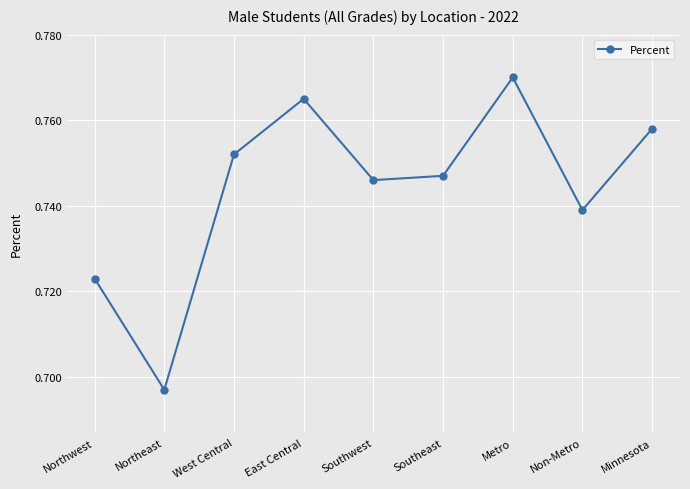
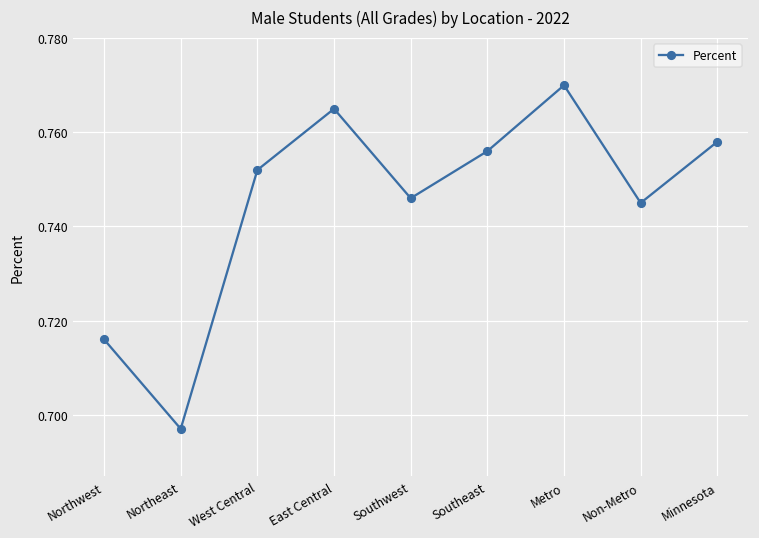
Northwest: 0.723 -> 0.716
Southeast: 0.747 -> 0.756
Non-Metro: 0.739 -> 0.745
